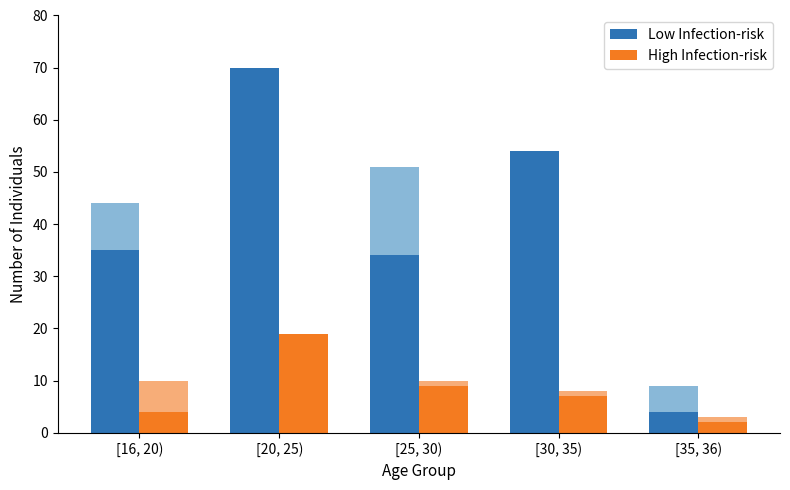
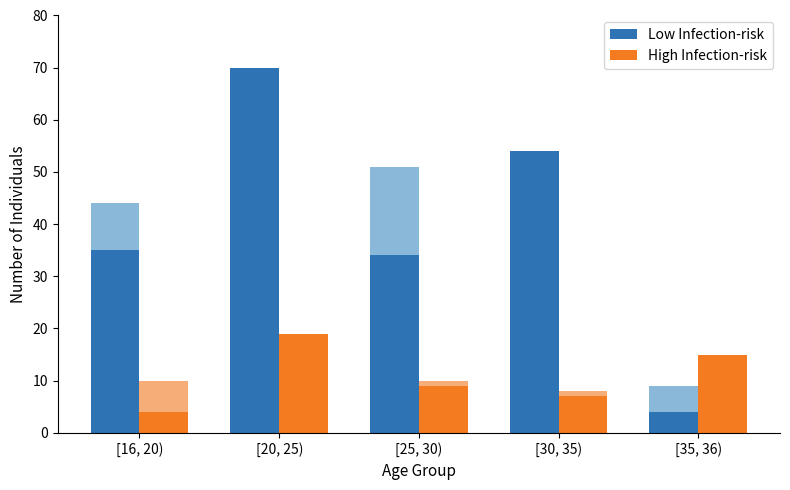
High Infection-risk, [35, 36): 2 -> 15
